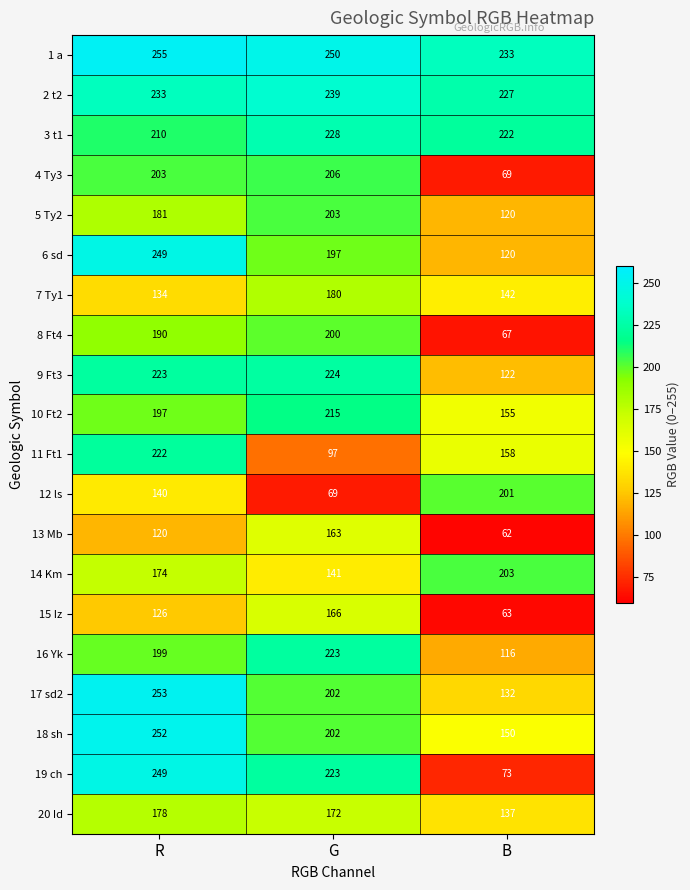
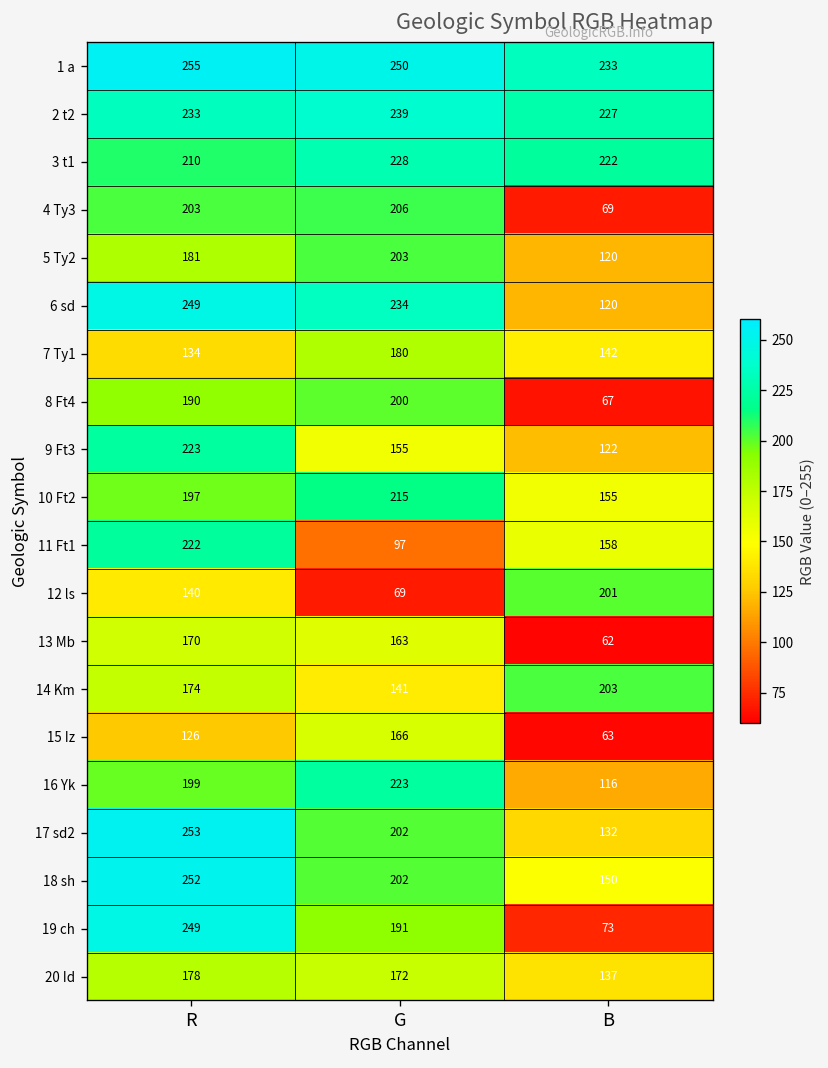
6 sd, G: 197 -> 234
9 Ft3, G: 224 -> 155
13 Mb, R: 120 -> 170
19 ch, G: 223 -> 191
